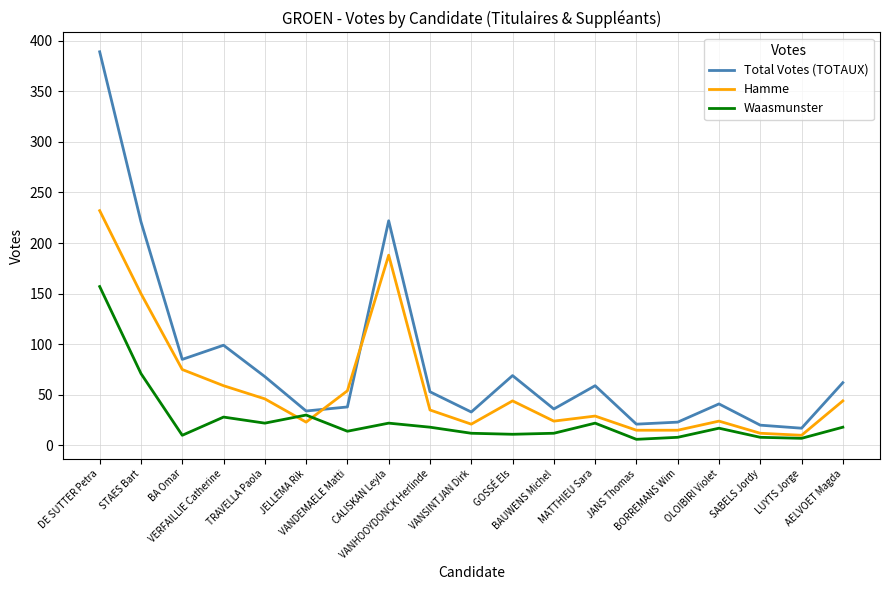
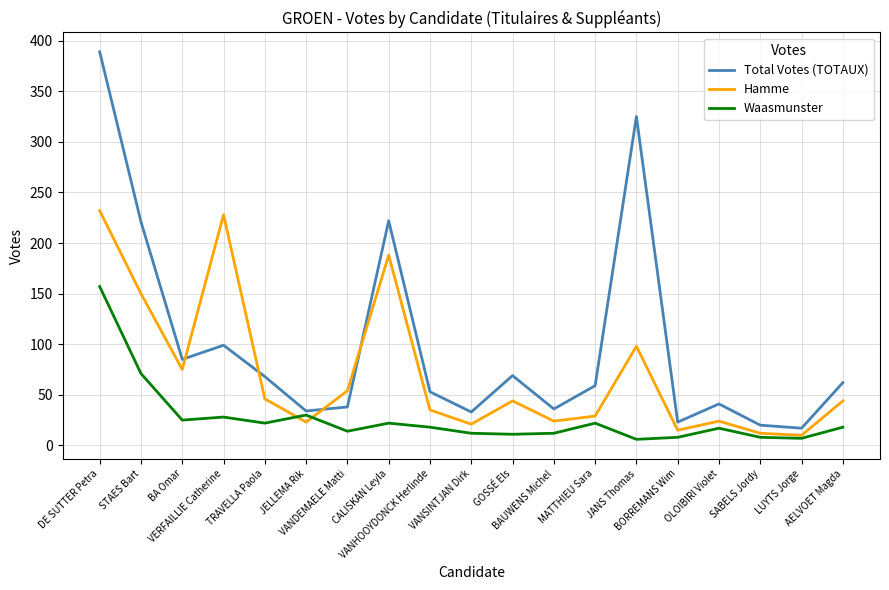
Waasmunster, BA Omar: 10 -> 25
Hamme, VERFAILLIE Catherine: 59 -> 228
Total Votes (TOTAUX), JANS Thomas: 21 -> 325
Hamme, JANS Thomas: 15 -> 98
